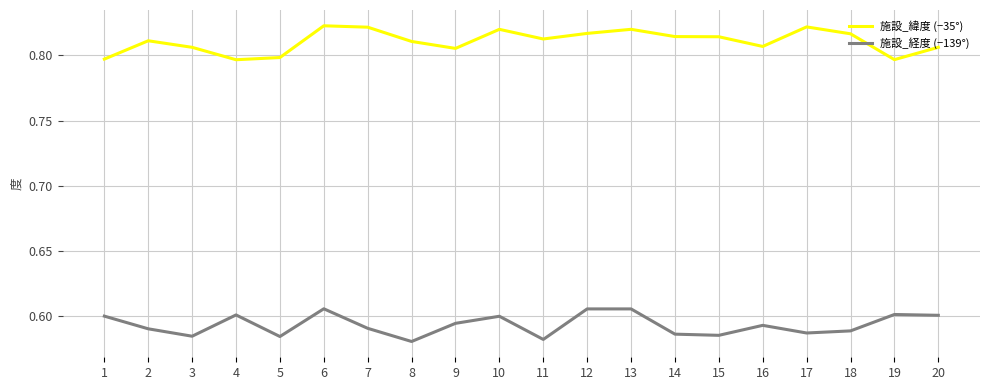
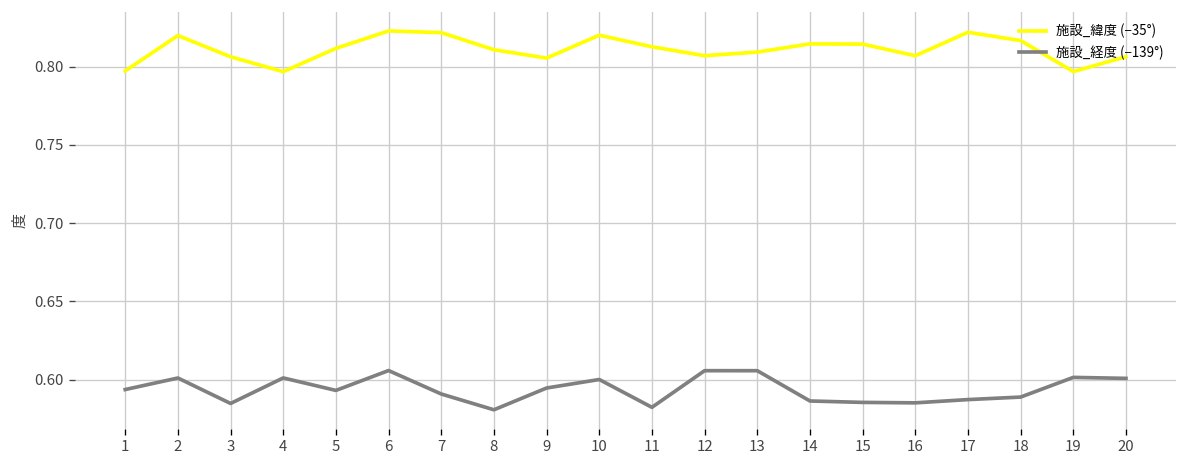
施設_経度 (−139°), 1: 0.600 -> 0.594
施設_緯度 (−35°), 2: 0.811 -> 0.820
施設_経度 (−139°), 2: 0.591 -> 0.601
施設_緯度 (−35°), 5: 0.798 -> 0.812
施設_経度 (−139°), 5: 0.585 -> 0.593
施設_緯度 (−35°), 12: 0.817 -> 0.807
施設_緯度 (−35°), 13: 0.820 -> 0.809
施設_経度 (−139°), 16: 0.593 -> 0.585
